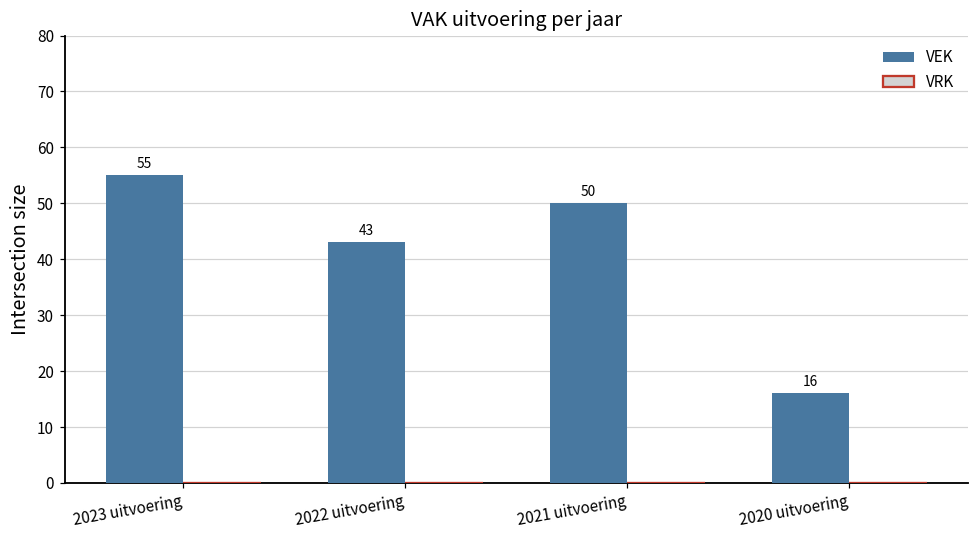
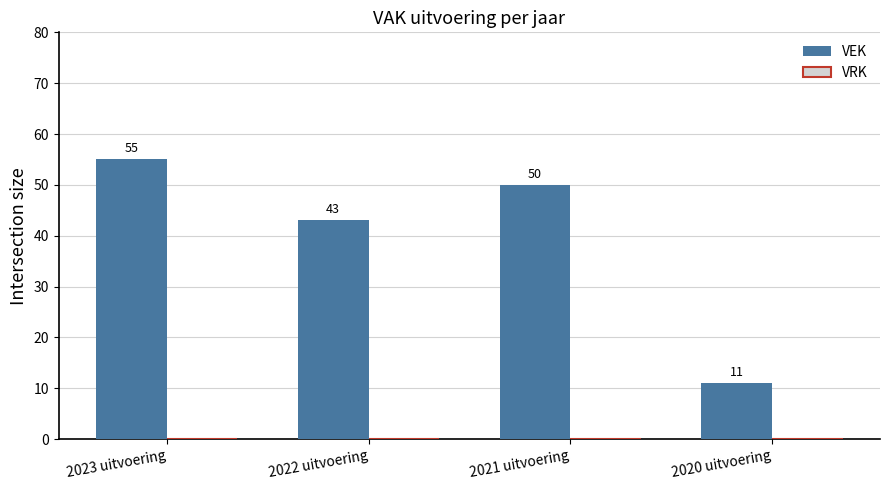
VEK, 2020 uitvoering: 16 -> 11
